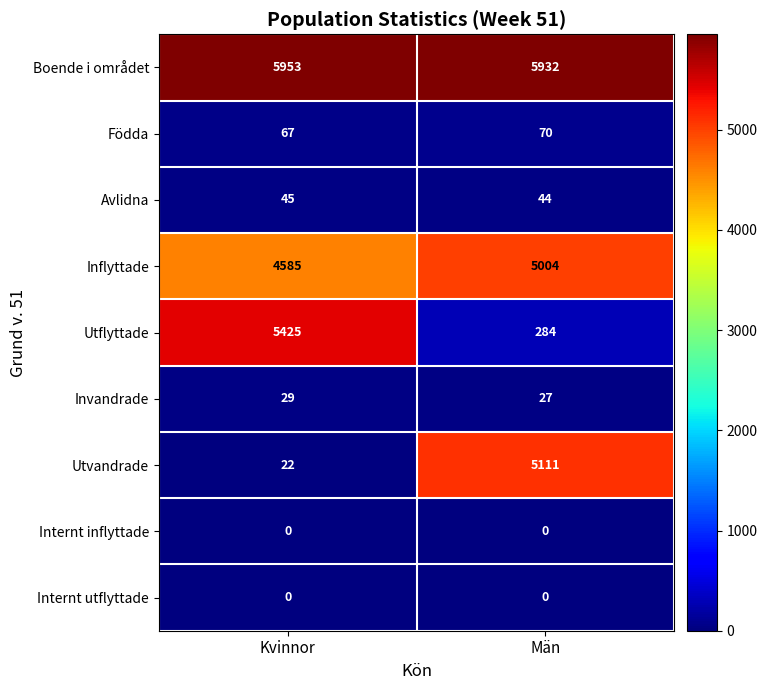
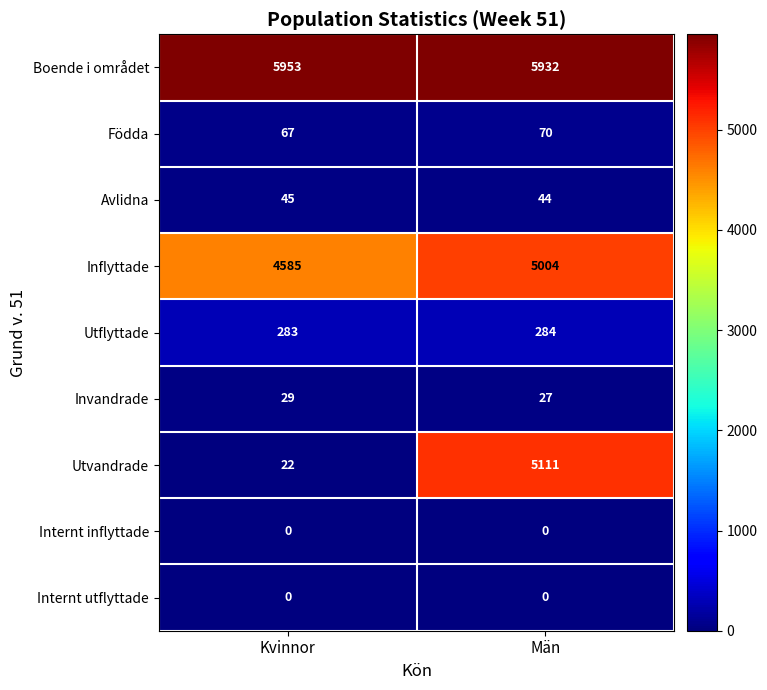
Utflyttade, Kvinnor: 5425 -> 283
